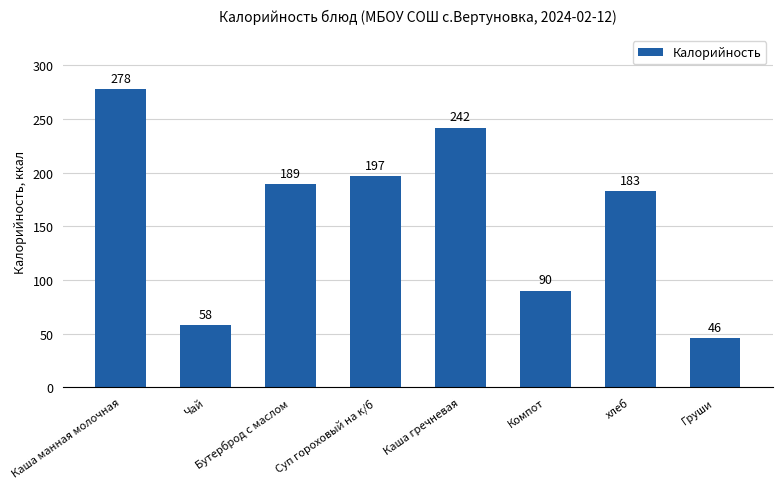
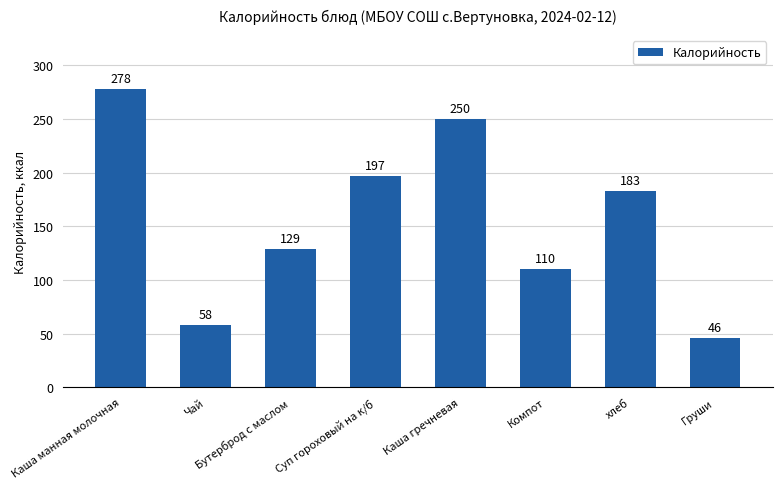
Бутерброд с маслом: 189 -> 129
Каша гречневая: 242 -> 250
Компот: 90 -> 110
